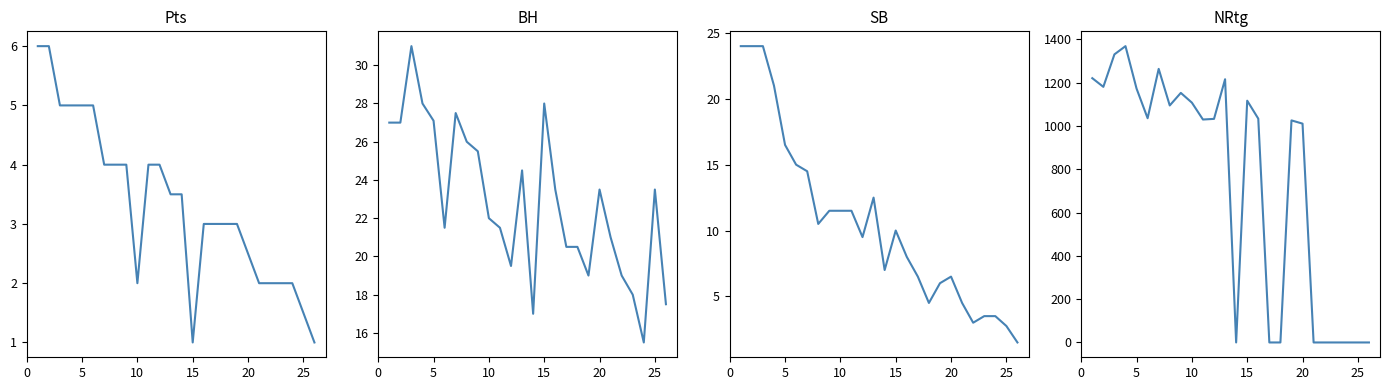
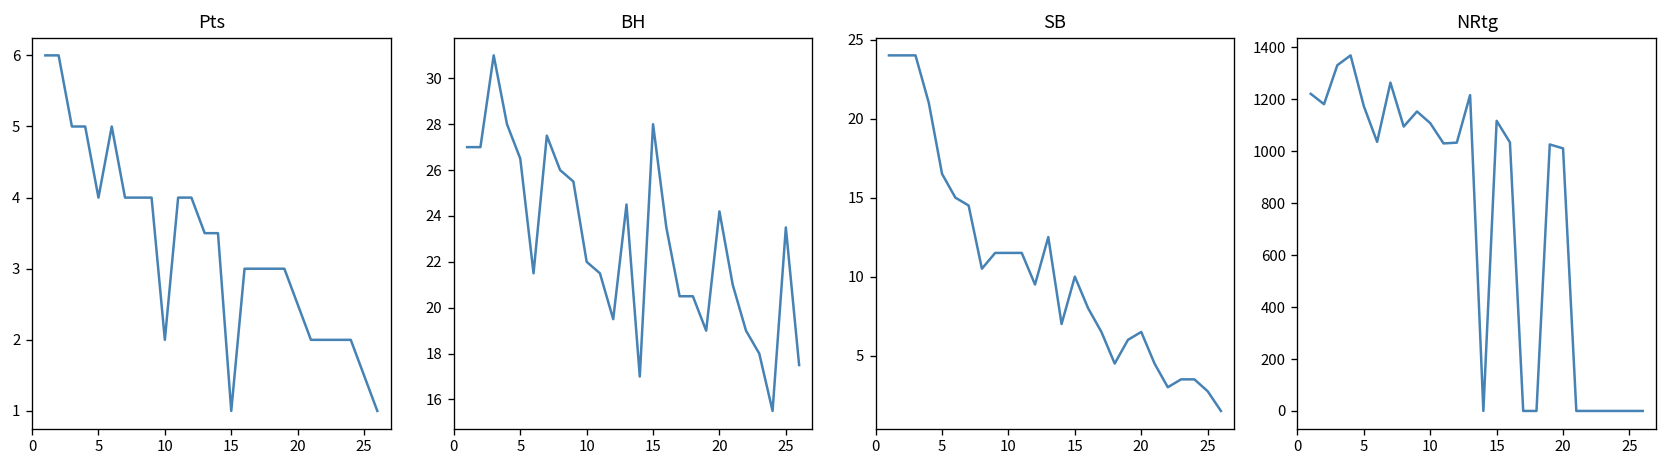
Pts, 5: 5 -> 4
BH, 5: 27.1 -> 26.5
BH, 20: 23.5 -> 24.2
